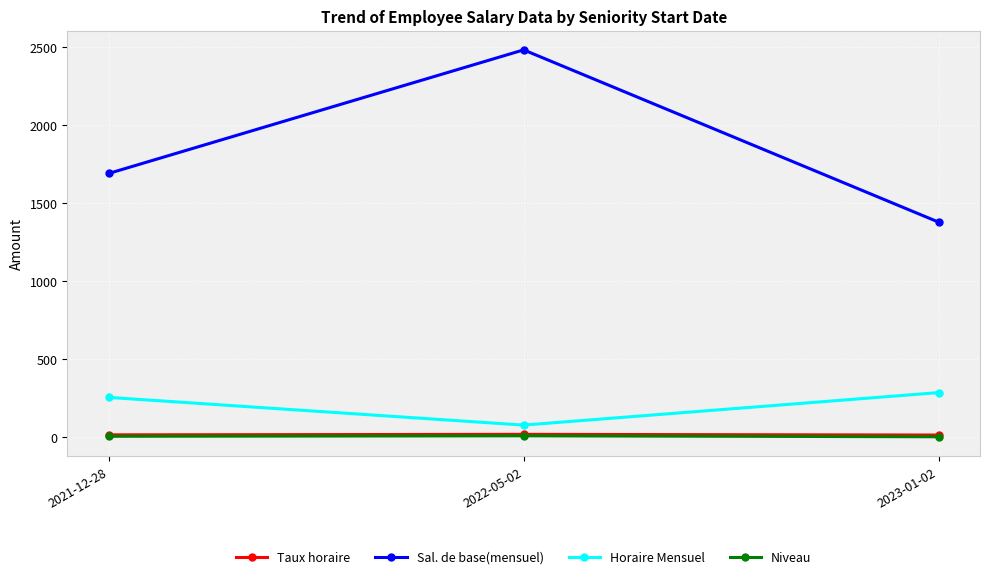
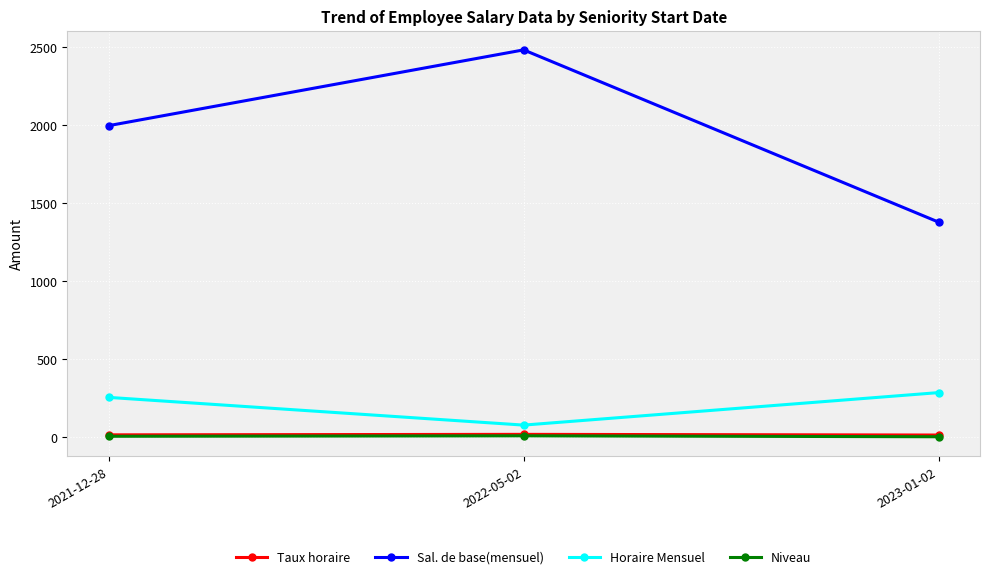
Sal. de base(mensuel), 2021-12-28: 1690 -> 1990
